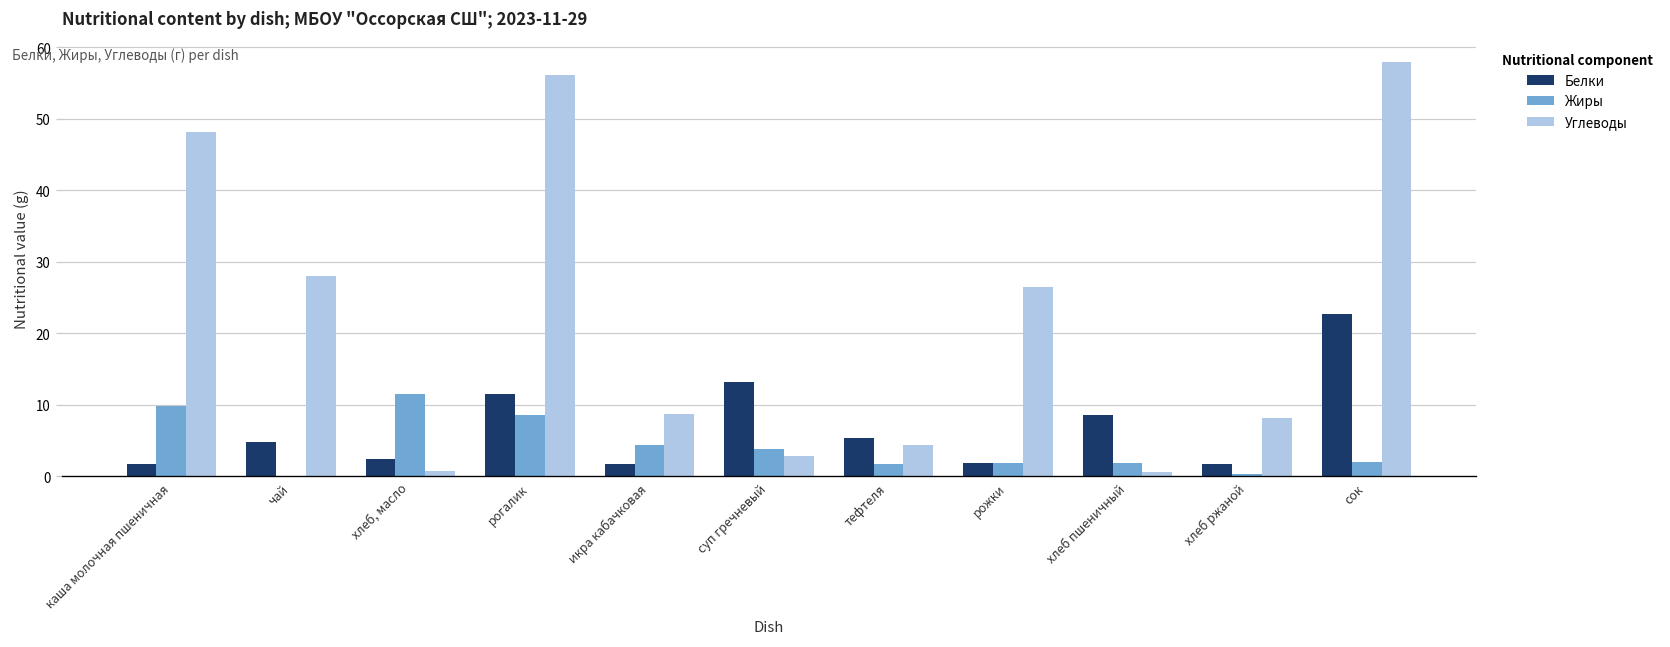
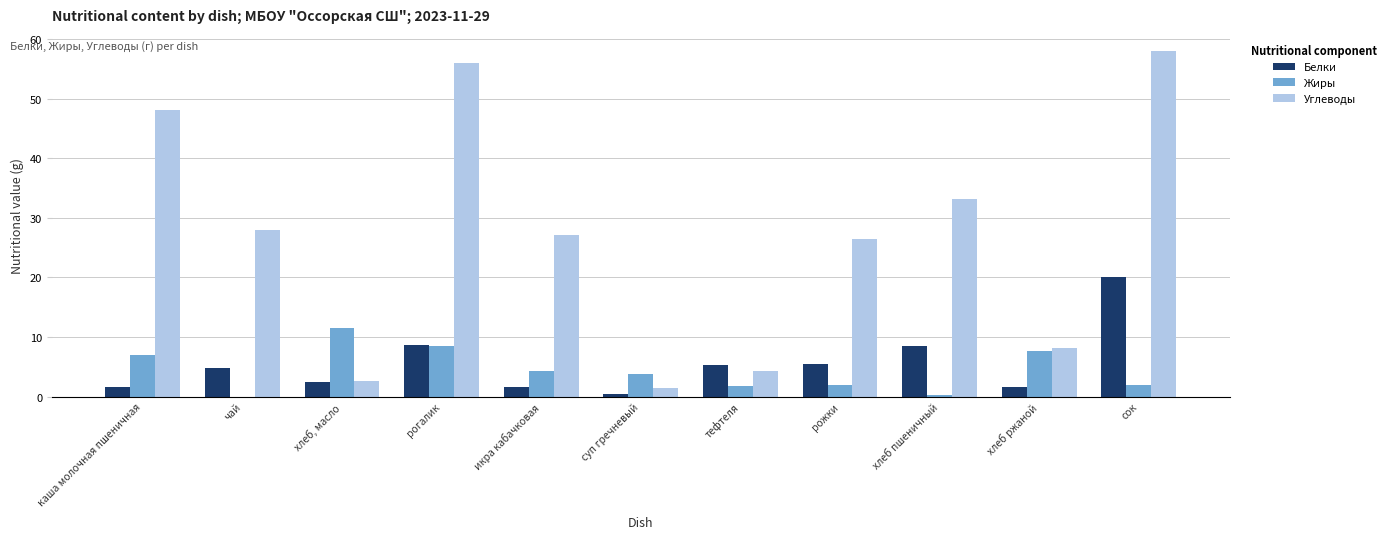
Жиры, каша молочная пшеничная: 10 -> 7
Углеводы, хлеб, масло: 1 -> 3
Белки, рогалик: 12 -> 9
Углеводы, икра кабачковая: 9 -> 27
Белки, суп гречневый: 13 -> 0
Углеводы, суп гречневый: 3 -> 1
Белки, рожки: 2 -> 6
Жиры, хлеб пшеничный: 2 -> 0
Углеводы, хлеб пшеничный: 1 -> 33
Жиры, хлеб ржаной: 0 -> 8
Белки, сок: 23 -> 20
